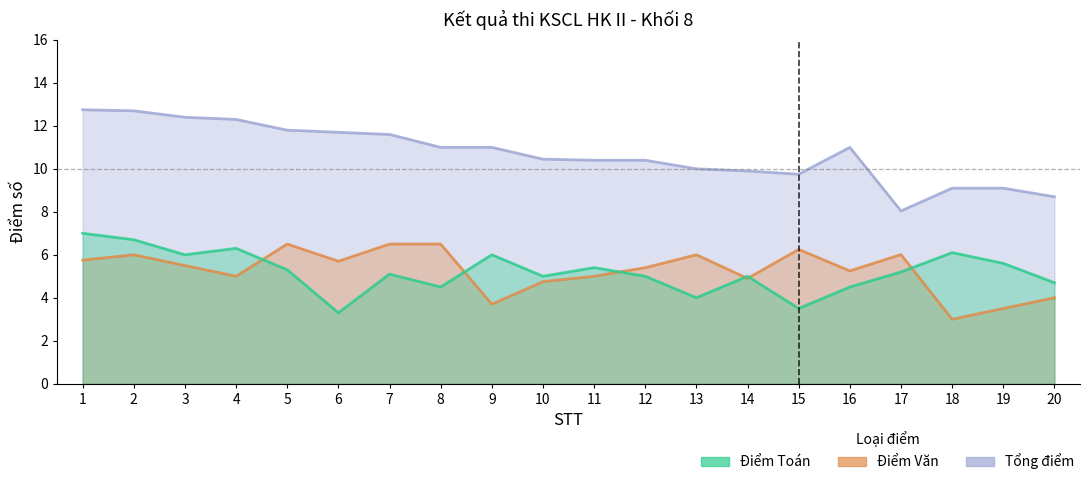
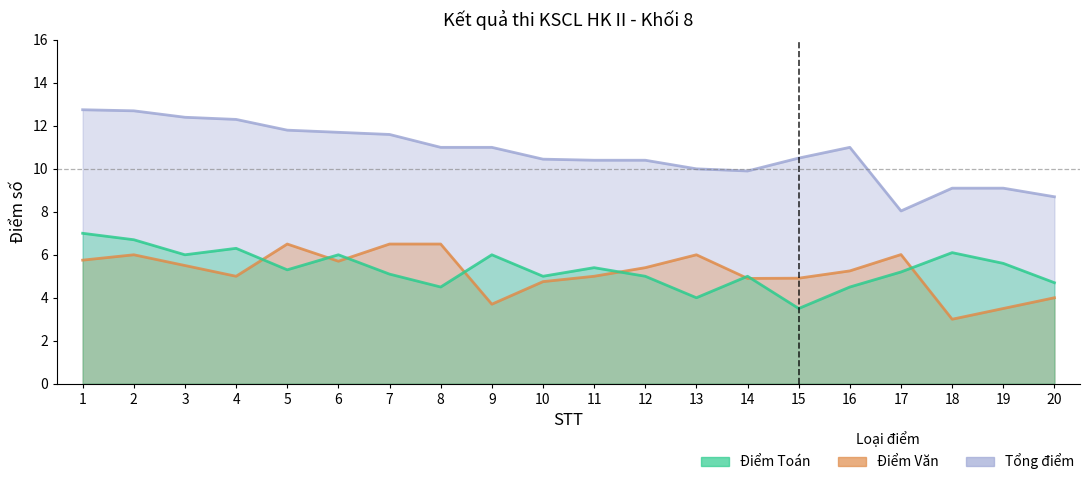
Điểm Toán, 6: 3.3 -> 6.0
Tổng điểm, 15: 9.8 -> 10.5
Điểm Văn, 15: 6.3 -> 4.9
